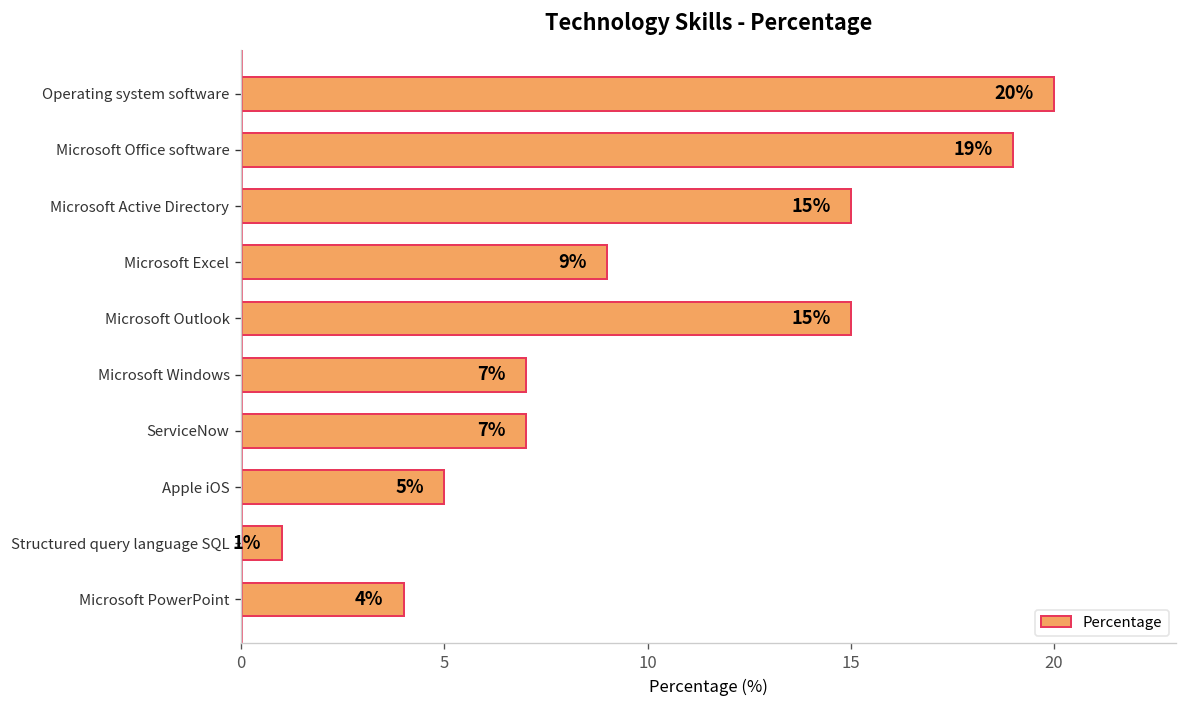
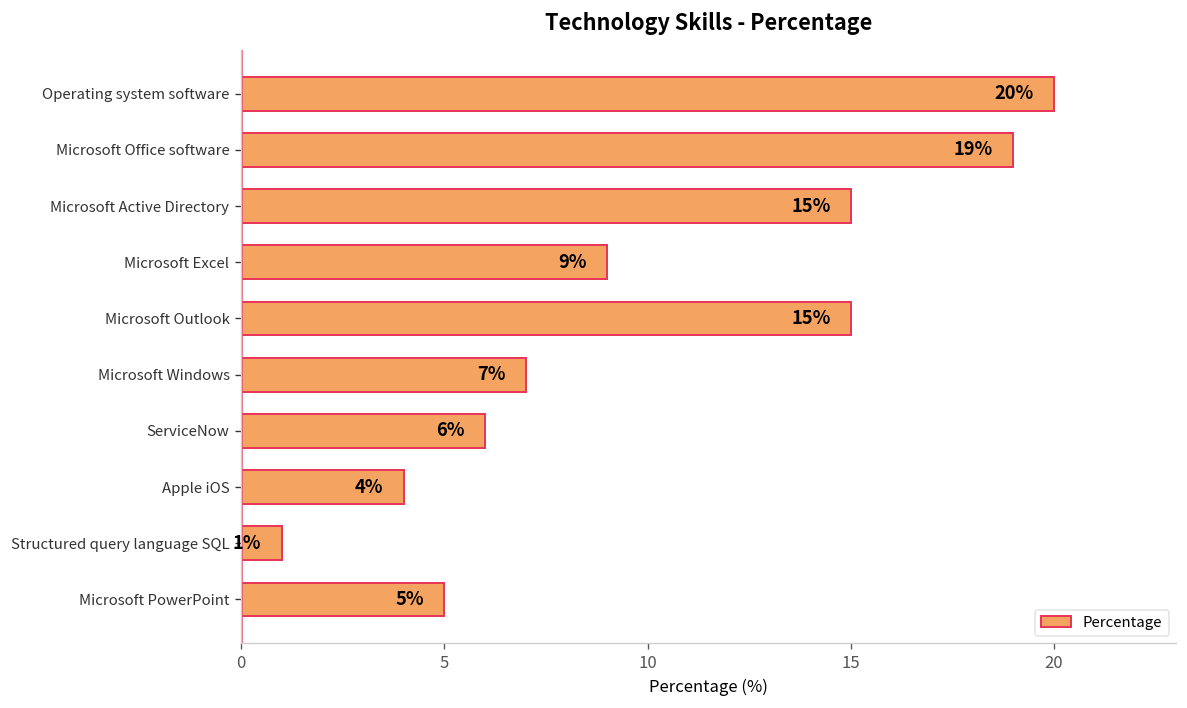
ServiceNow: 7% -> 6%
Apple iOS: 5% -> 4%
Microsoft PowerPoint: 4% -> 5%
